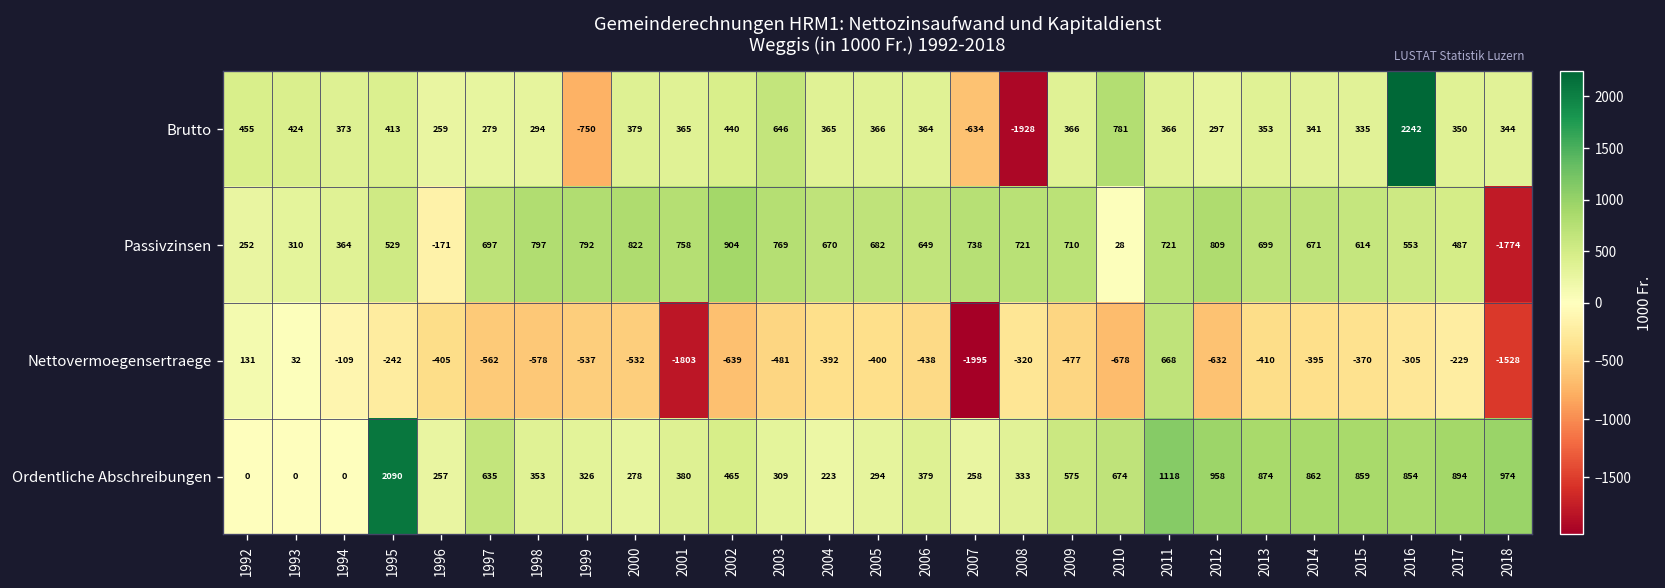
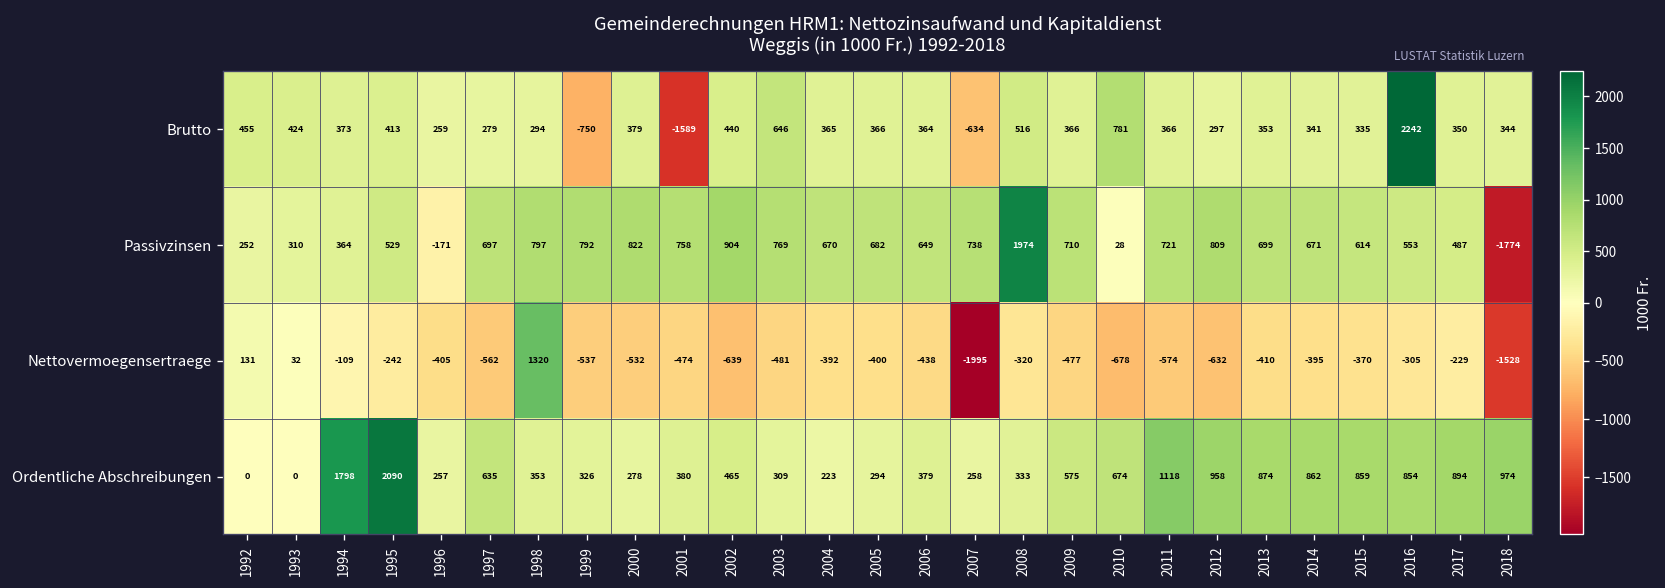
Brutto, 2001: 365 -> -1589
Brutto, 2008: -1928 -> 516
Passivzinsen, 2008: 721 -> 1974
Nettovermoegensertraege, 1998: -578 -> 1320
Nettovermoegensertraege, 2001: -1803 -> -474
Nettovermoegensertraege, 2011: 668 -> -574
Ordentliche Abschreibungen, 1994: 0 -> 1798
